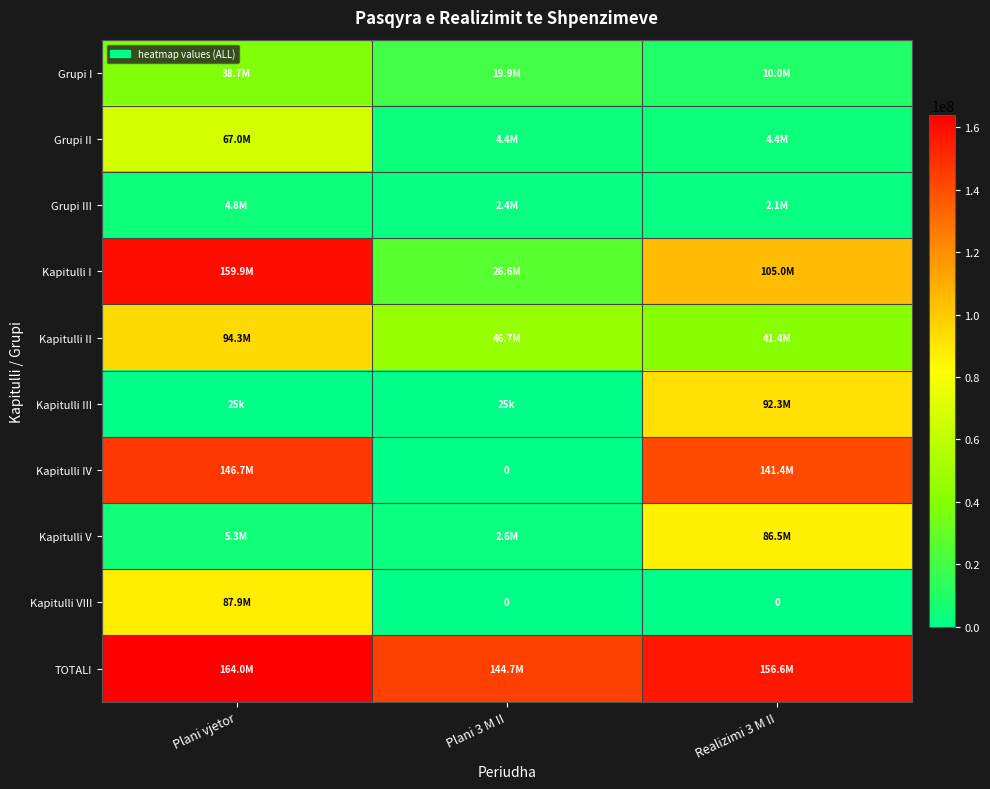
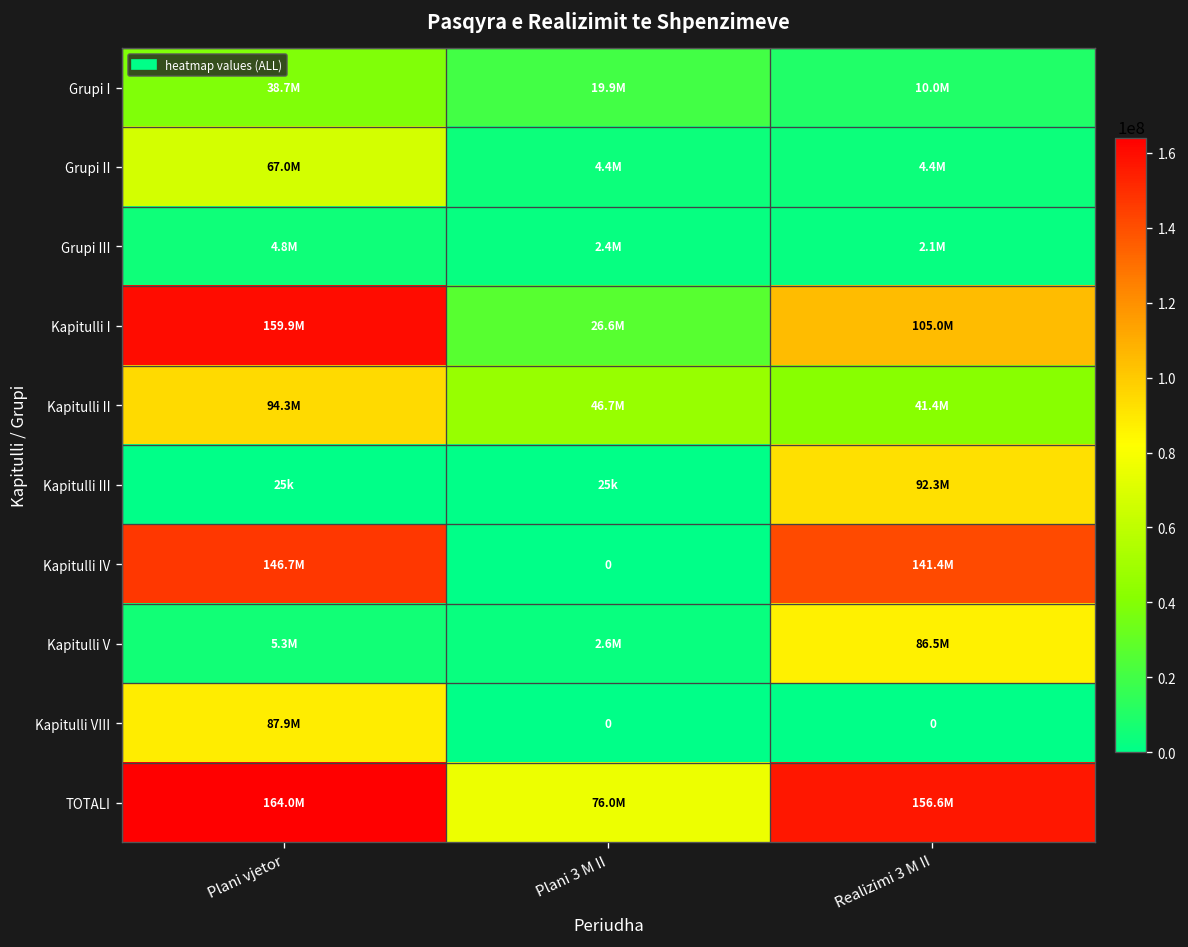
TOTALI, Plani 3 M II: 144.7M -> 76.0M
